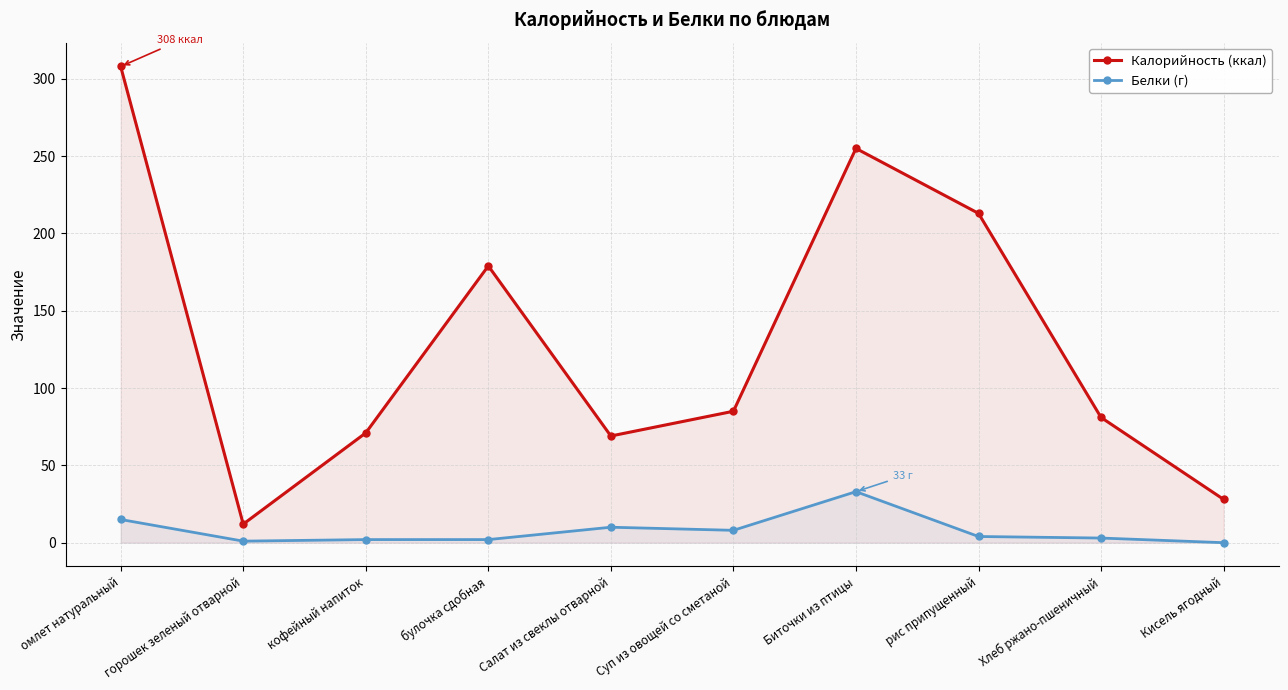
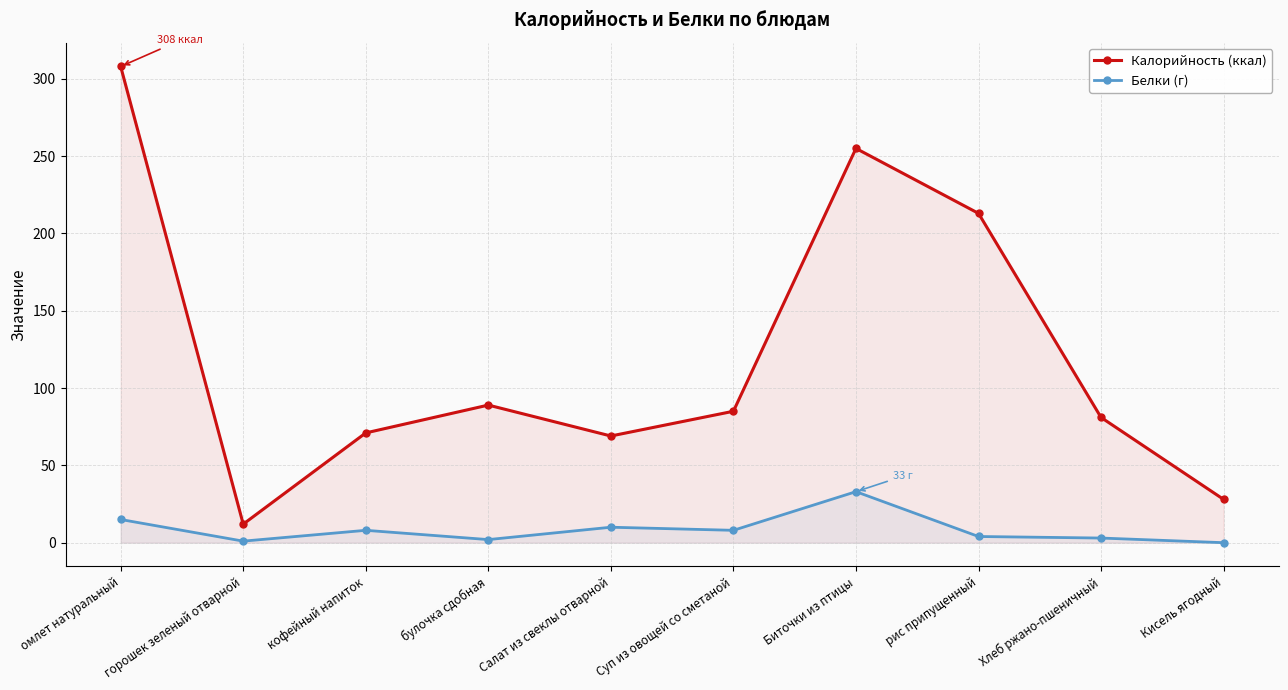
Белки (г), кофейный напиток: 2 -> 8
Калорийность (ккал), булочка сдобная: 179 -> 89
